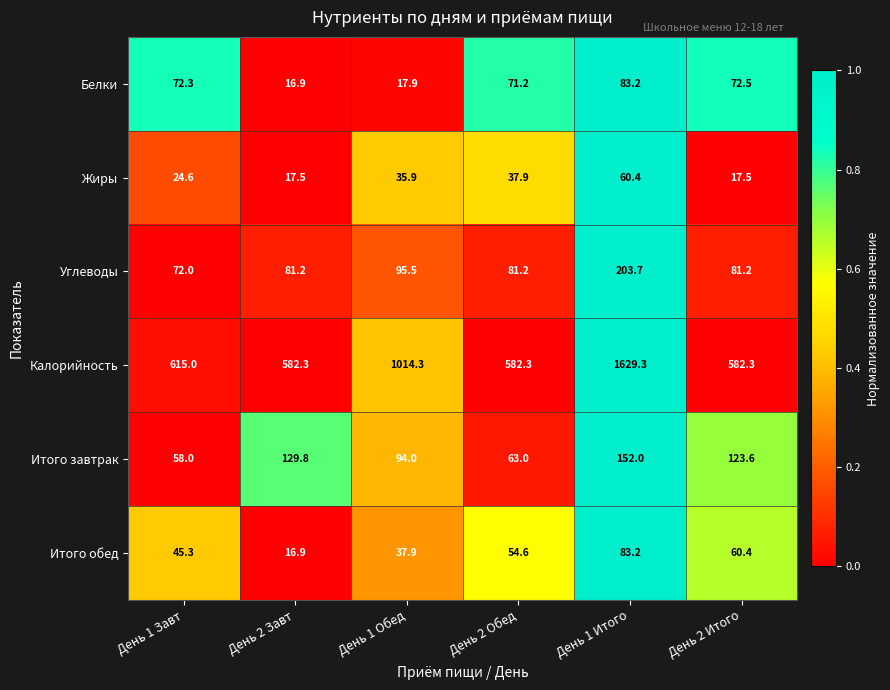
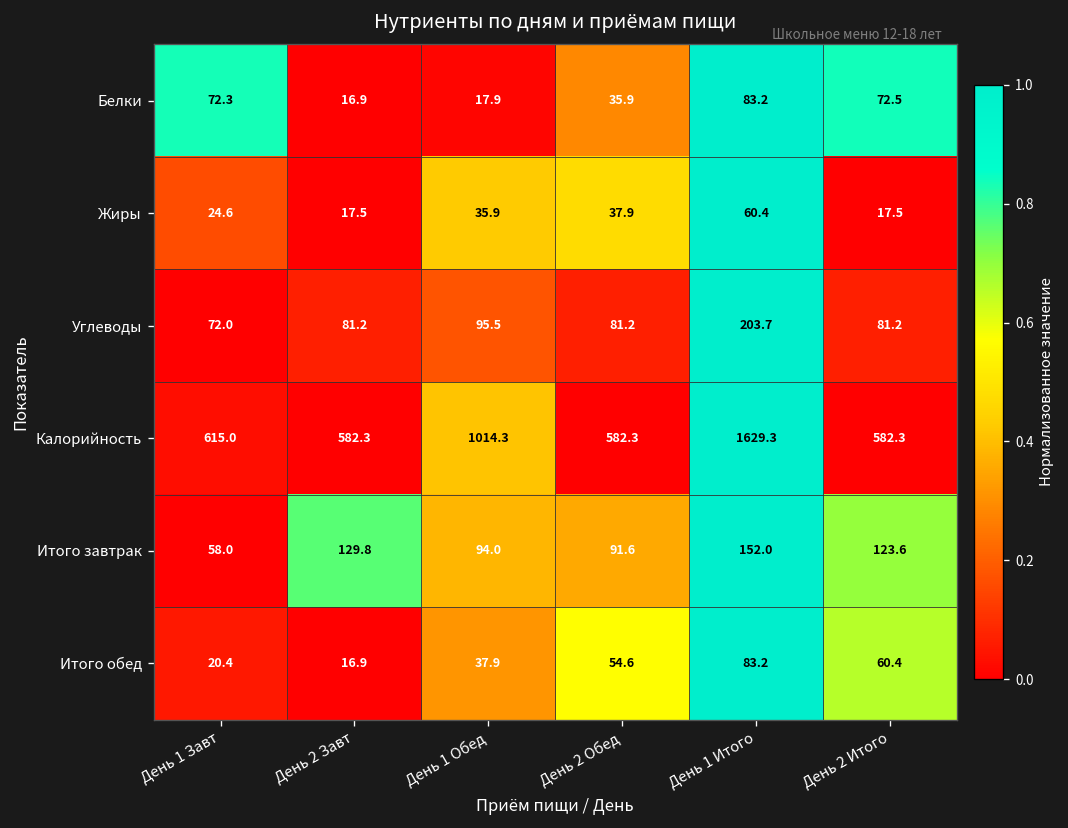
Белки, День 2 Обед: 71.2 -> 35.9
Итого завтрак, День 2 Обед: 63.0 -> 91.6
Итого обед, День 1 Завт: 45.3 -> 20.4
